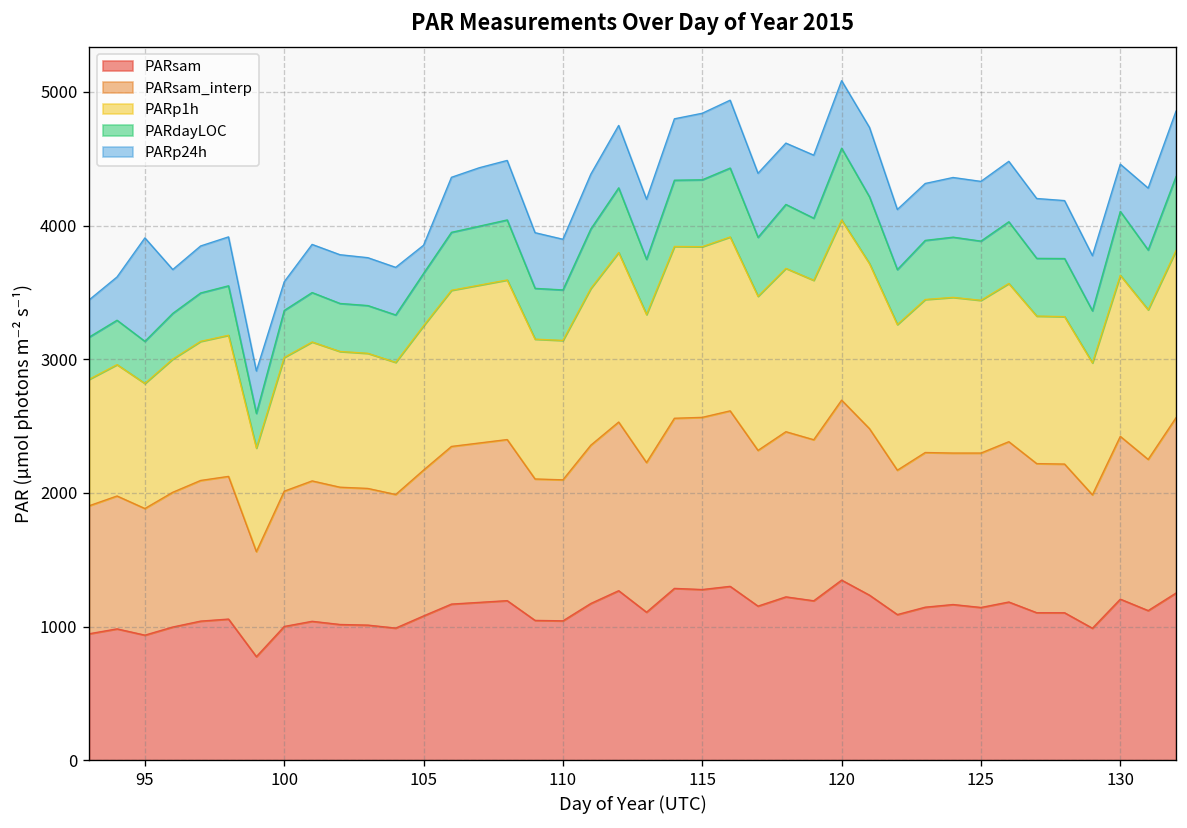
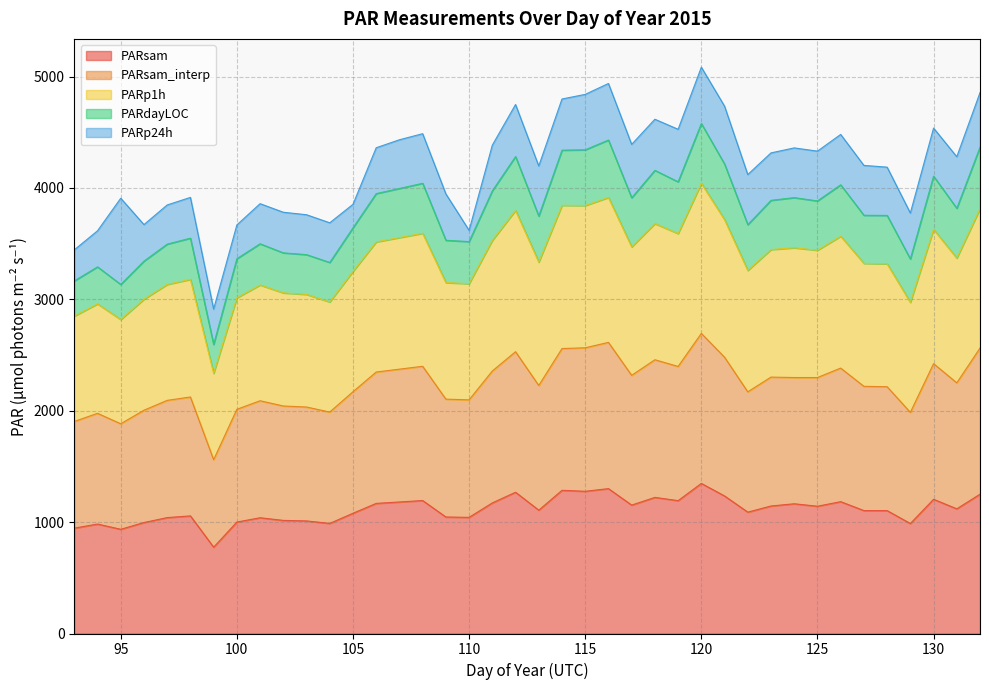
PARp24h, 100: 210 -> 300
PARp24h, 110: 380 -> 100
PARp24h, 130: 350 -> 430
